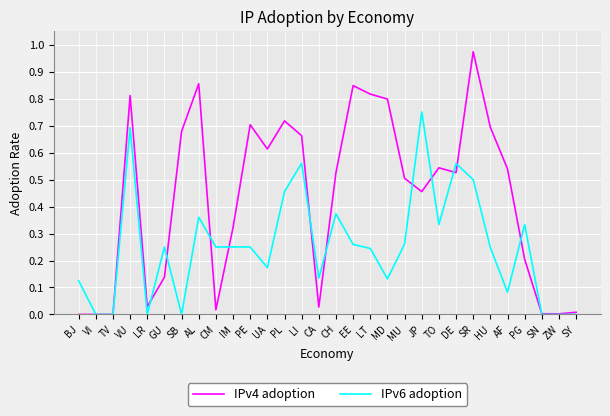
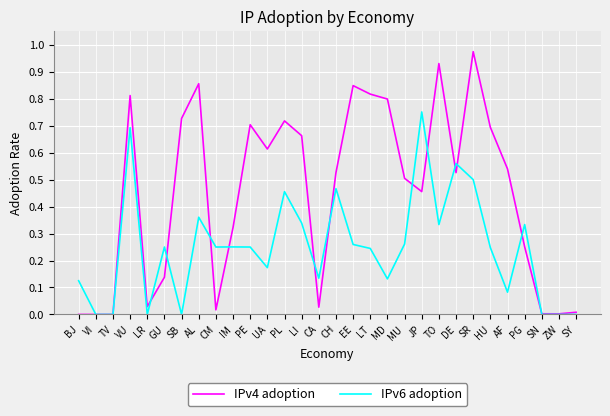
IPv4 adoption, SB: 0.68 -> 0.73
IPv6 adoption, LI: 0.56 -> 0.34
IPv6 adoption, CH: 0.37 -> 0.47
IPv4 adoption, TO: 0.54 -> 0.93
IPv4 adoption, PG: 0.20 -> 0.25
